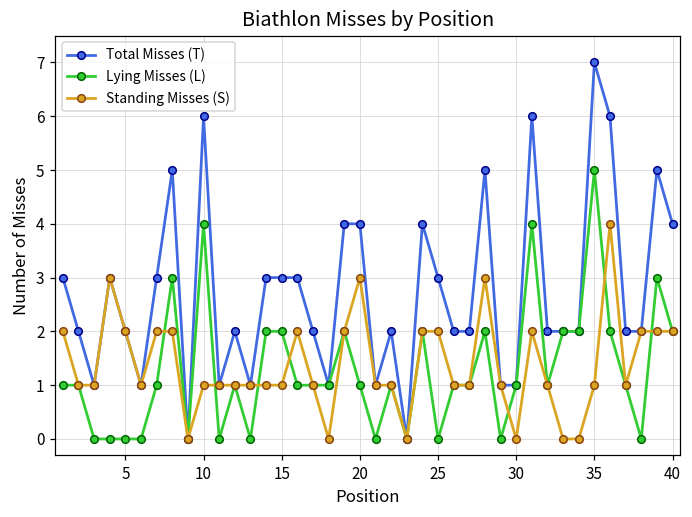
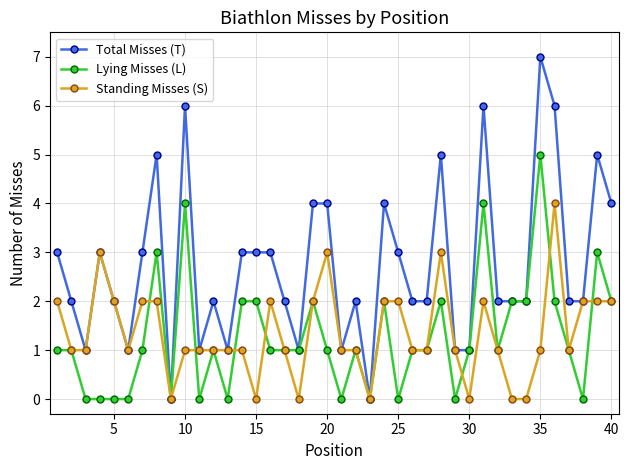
Standing Misses (S), 15: 1 -> 0
